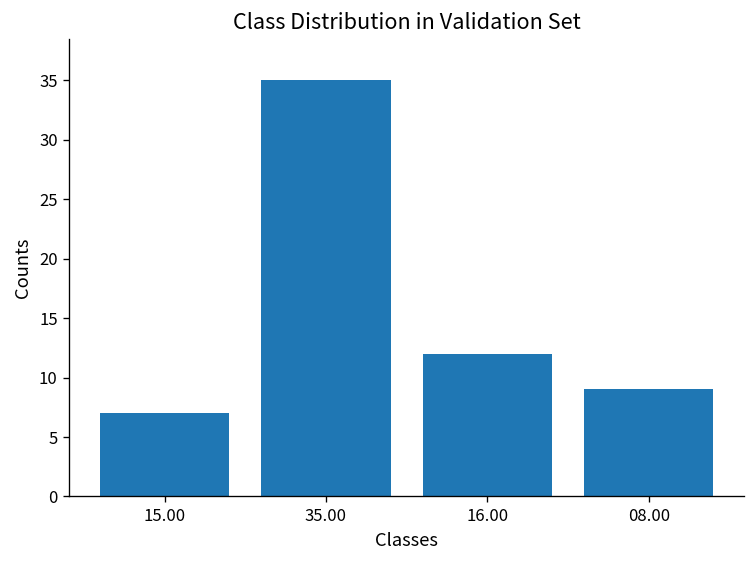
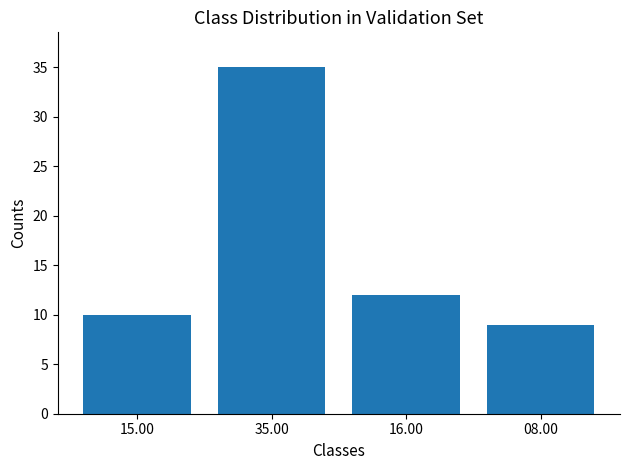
15.00: 7 -> 10
